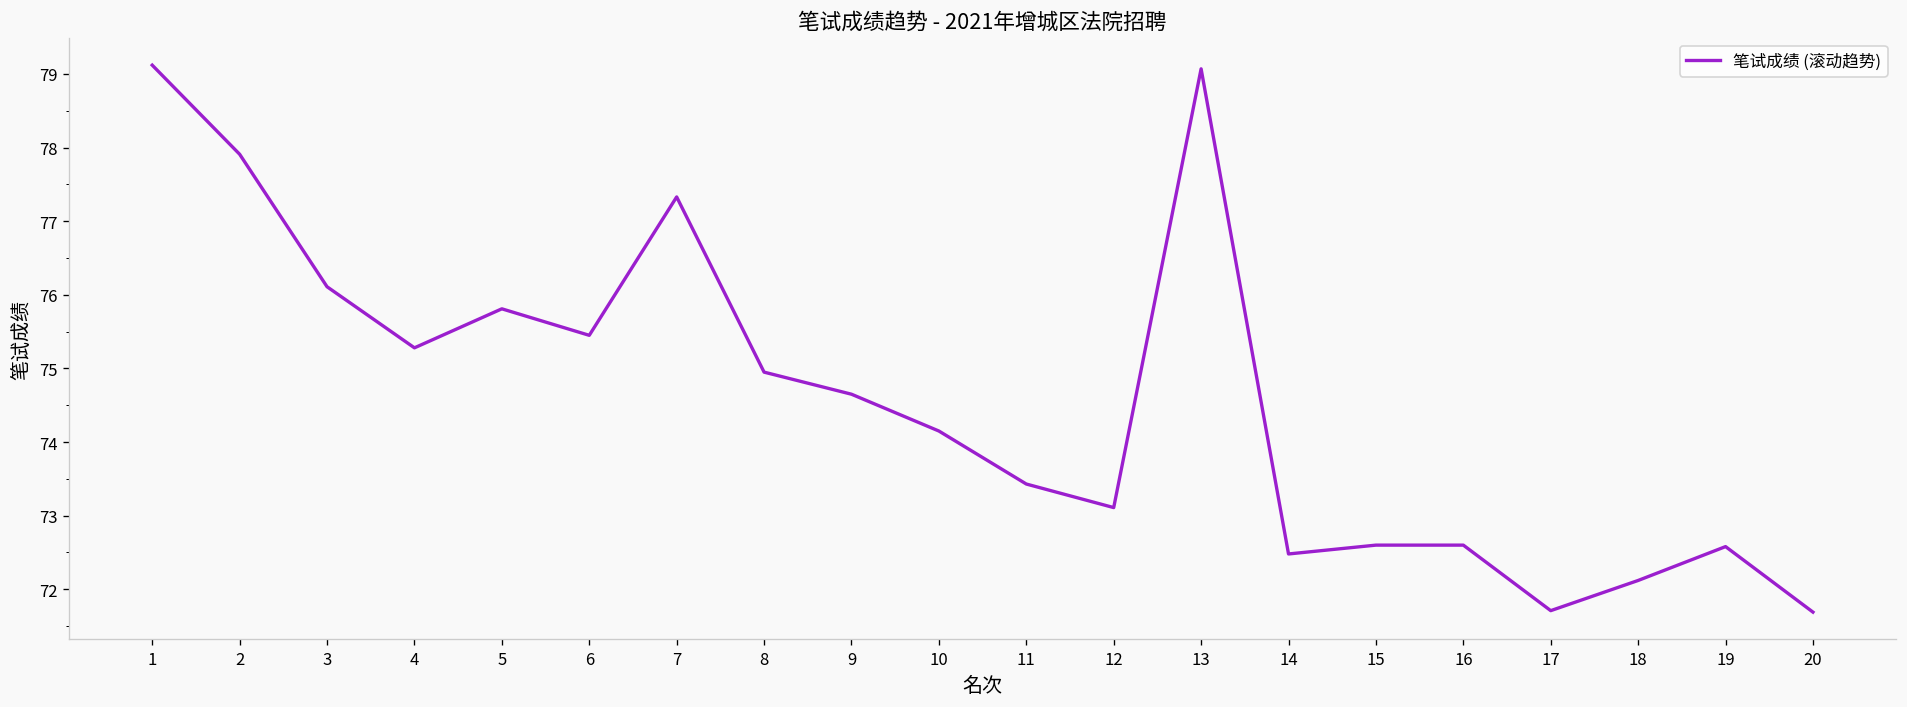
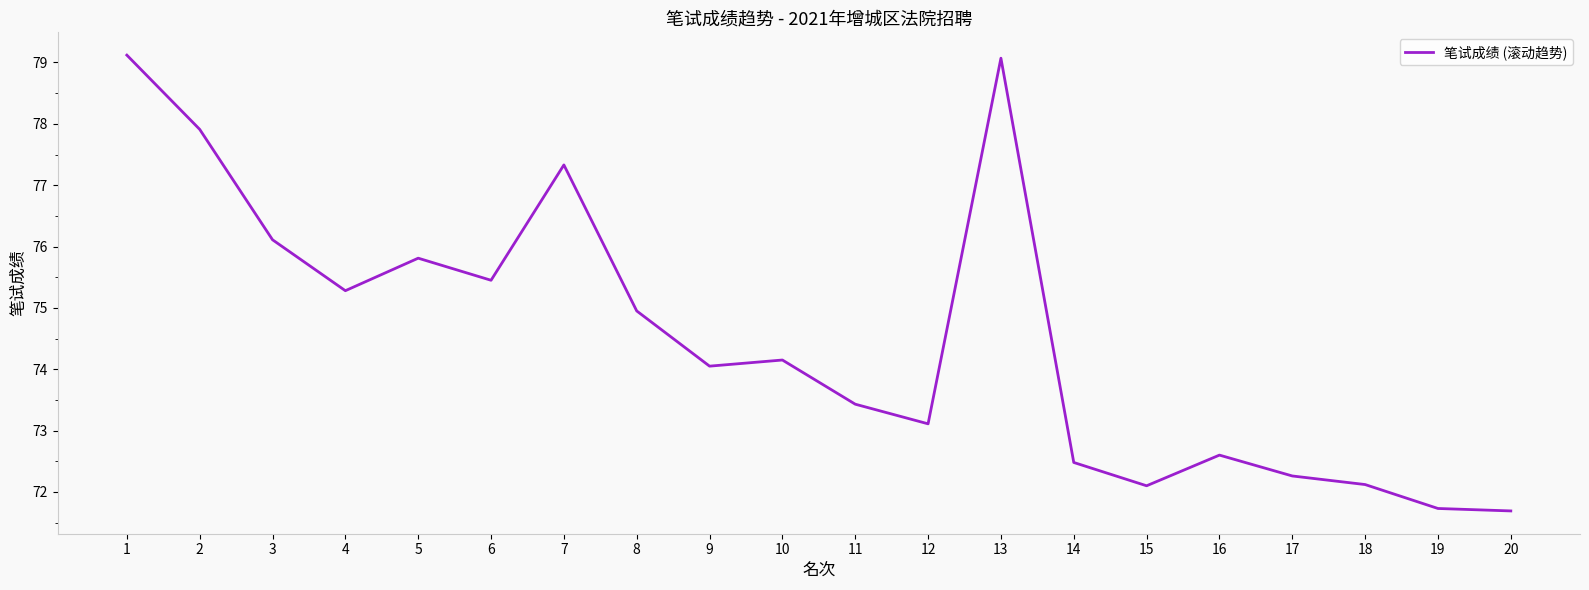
9: 74.7 -> 74.1
15: 72.6 -> 72.1
17: 71.7 -> 72.3
19: 72.6 -> 71.7
